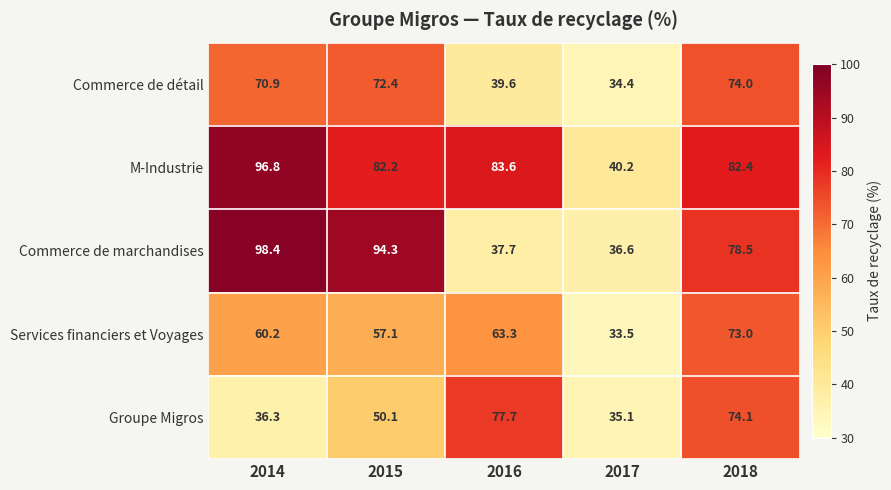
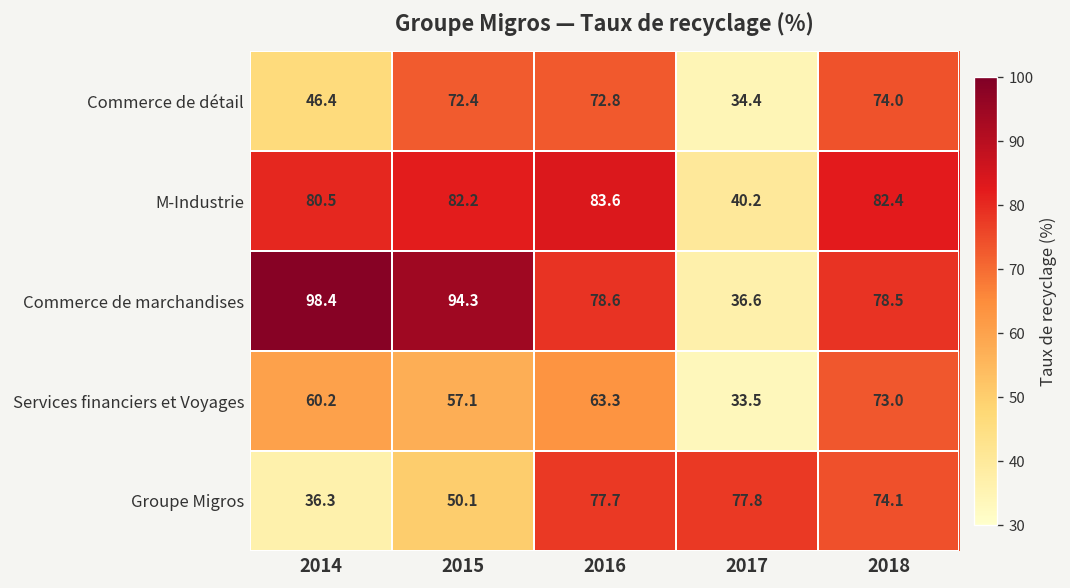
Commerce de détail, 2014: 70.9 -> 46.4
Commerce de détail, 2016: 39.6 -> 72.8
M-Industrie, 2014: 96.8 -> 80.5
Commerce de marchandises, 2016: 37.7 -> 78.6
Groupe Migros, 2017: 35.1 -> 77.8
